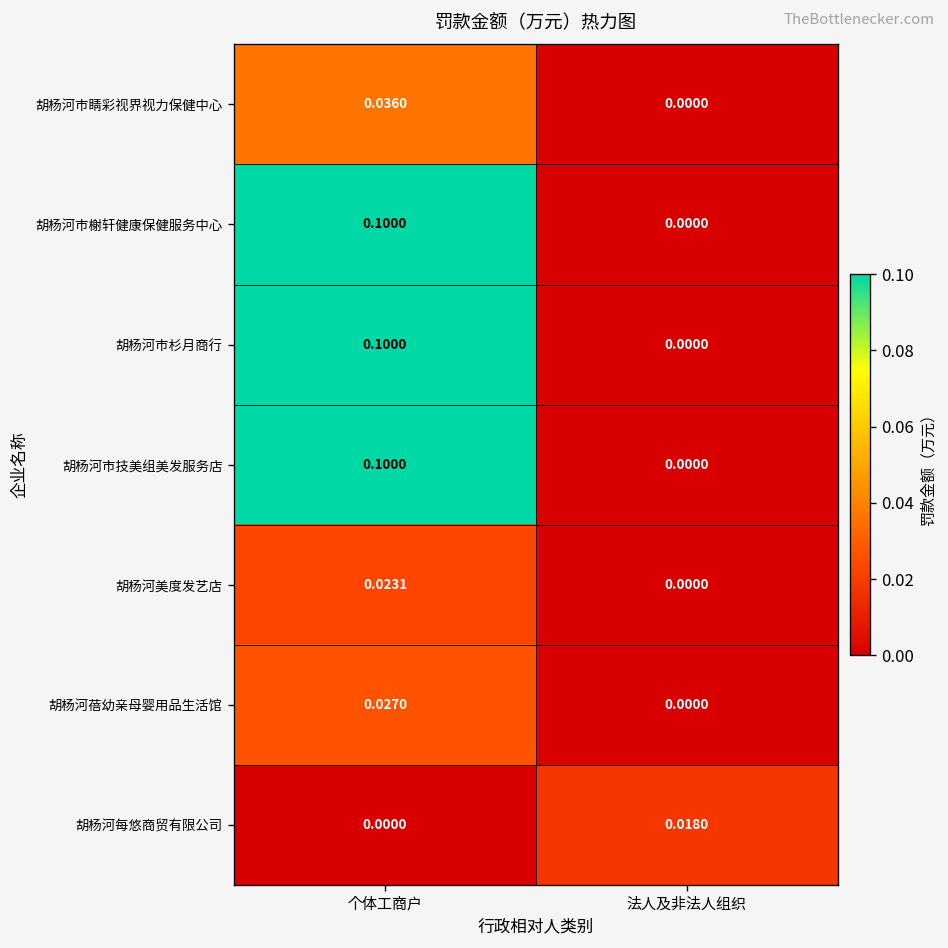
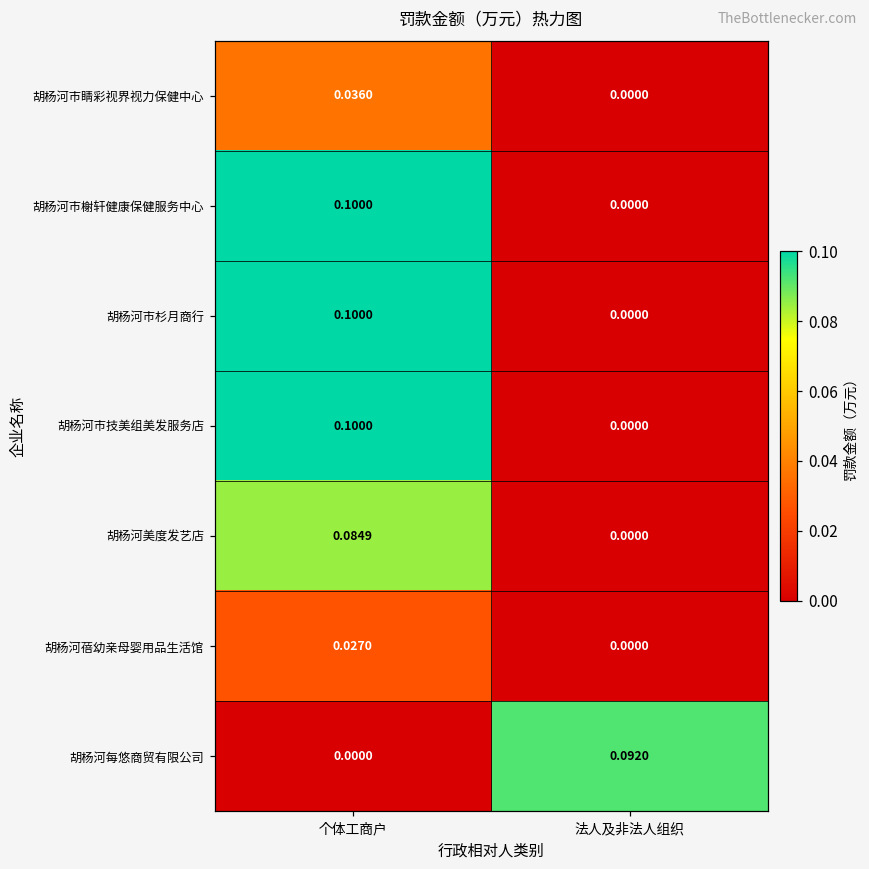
胡杨河美度发艺店, 个体工商户: 0.0231 -> 0.0849
胡杨河每悠商贸有限公司, 法人及非法人组织: 0.0180 -> 0.0920
